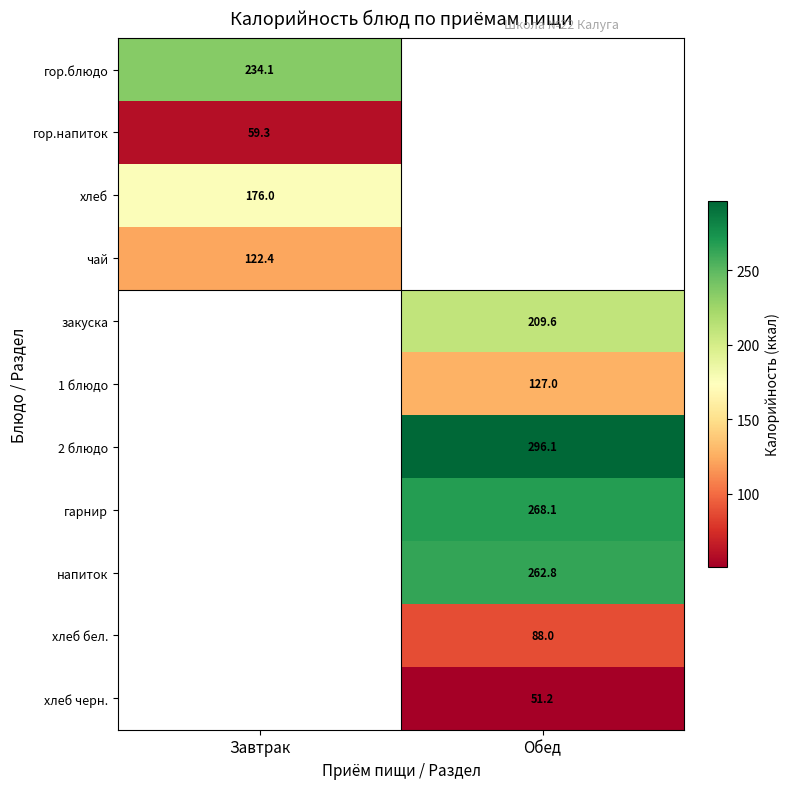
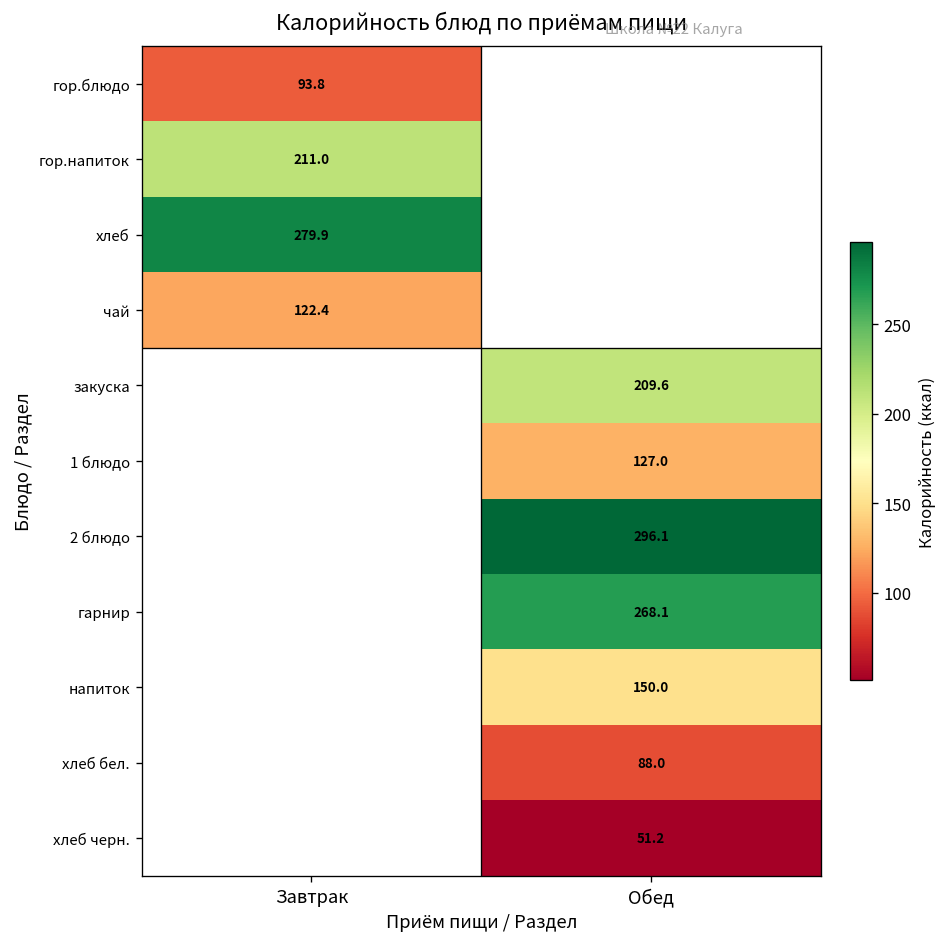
гор.блюдо, Завтрак: 234.1 -> 93.8
гор.напиток, Завтрак: 59.3 -> 211.0
хлеб, Завтрак: 176.0 -> 279.9
напиток, Обед: 262.8 -> 150.0
